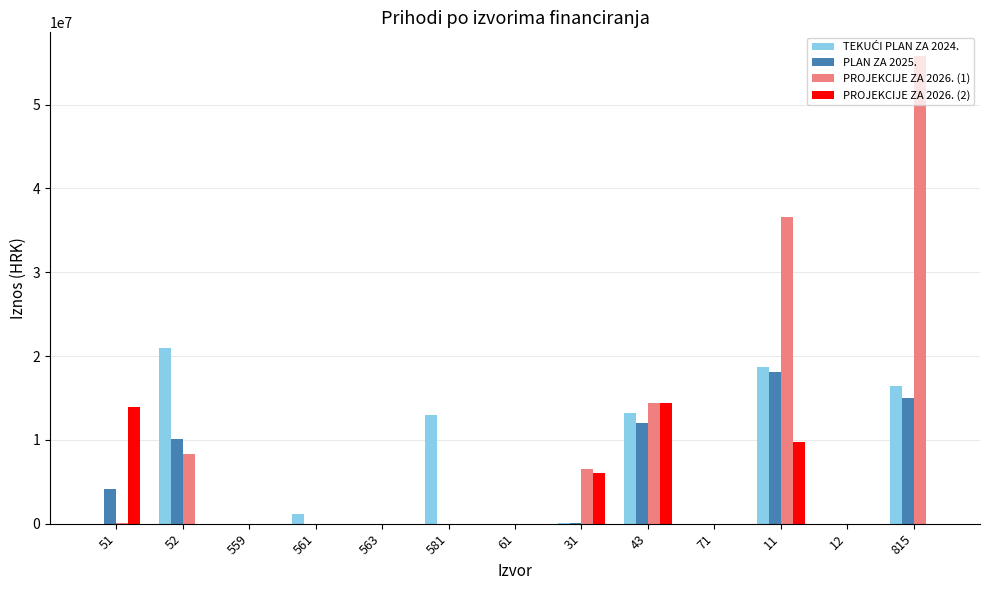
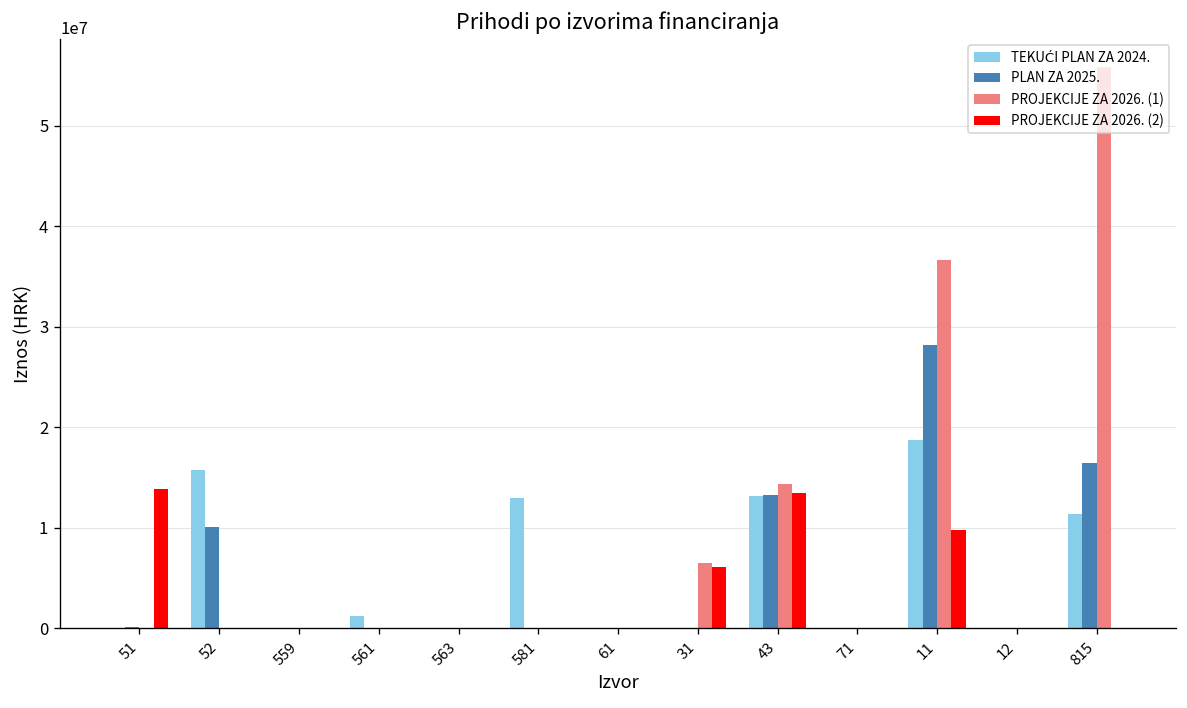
PLAN ZA 2025., 51: 4000000 -> 0
TEKUĆI PLAN ZA 2024., 52: 21000000 -> 16000000
PROJEKCIJE ZA 2026. (1), 52: 8000000 -> 0
PLAN ZA 2025., 43: 12000000 -> 13000000
PROJEKCIJE ZA 2026. (2), 43: 14000000 -> 13000000
PLAN ZA 2025., 11: 18000000 -> 28000000
TEKUĆI PLAN ZA 2024., 815: 16000000 -> 11000000
PLAN ZA 2025., 815: 15000000 -> 16000000
